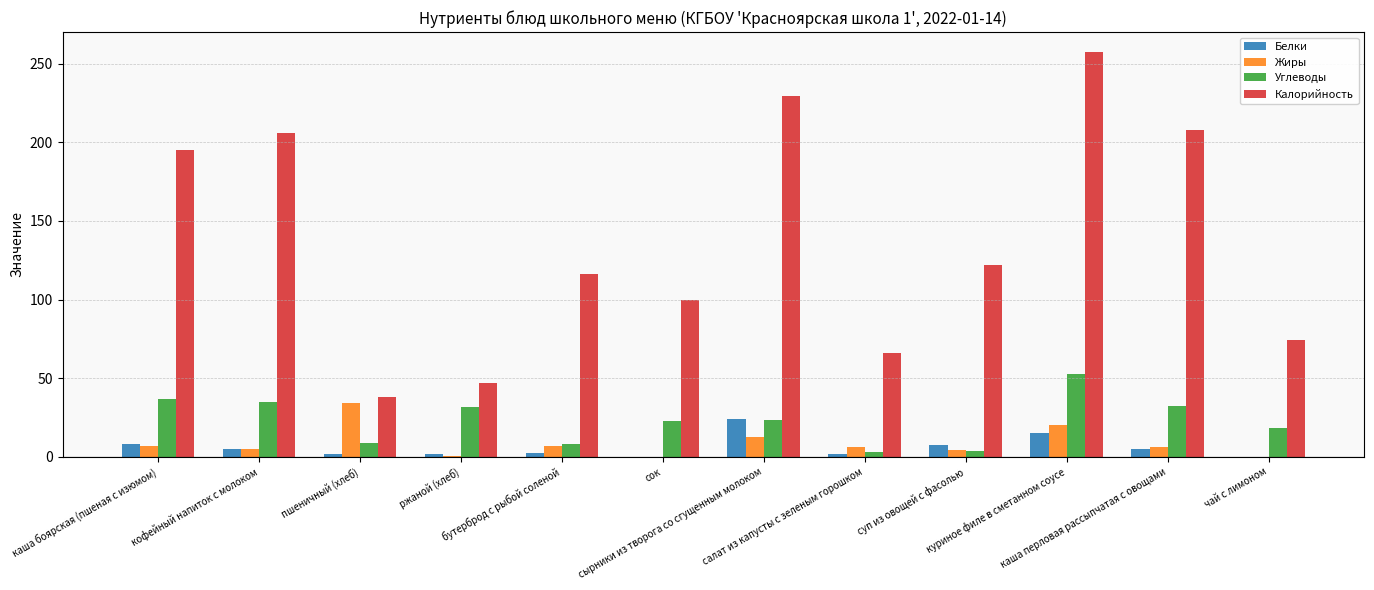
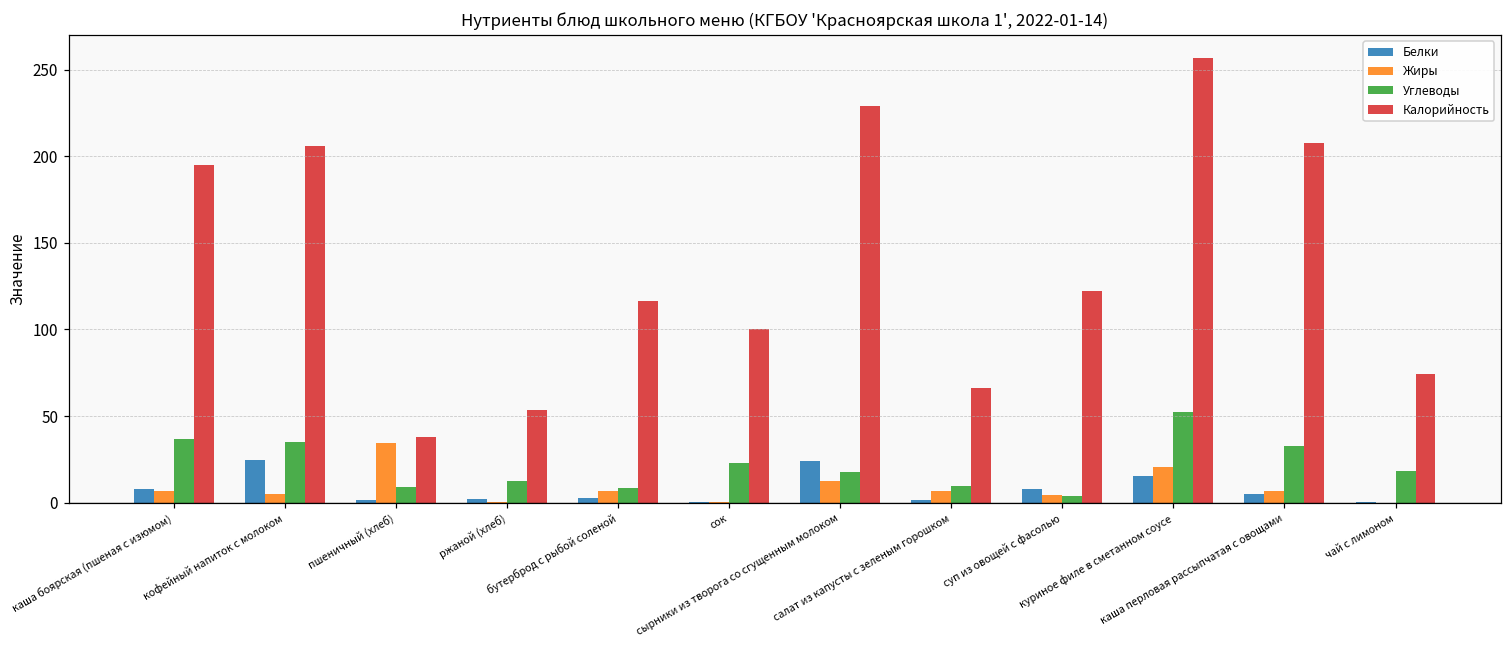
Белки, кофейный напиток с молоком: 5 -> 25
Углеводы, ржаной (хлеб): 32 -> 13
Калорийность, ржаной (хлеб): 47 -> 53
Углеводы, сырники из творога со сгущенным молоком: 23 -> 18
Углеводы, салат из капусты с зеленым горошком: 3 -> 10
